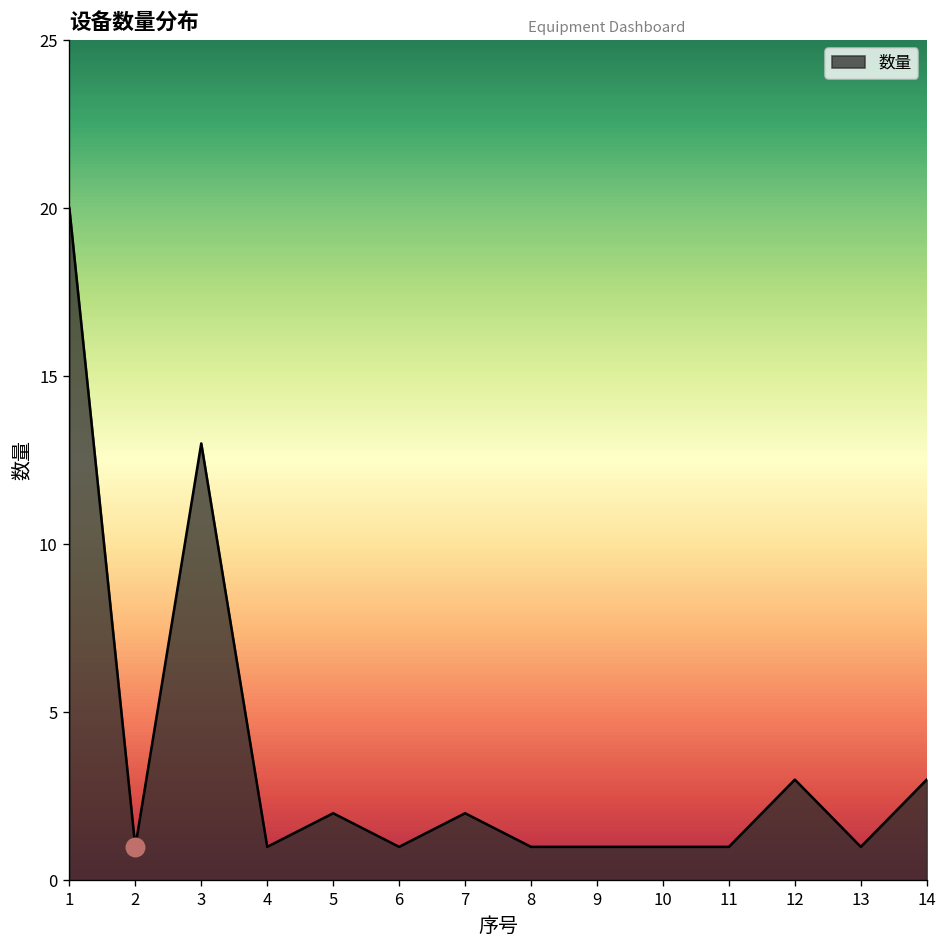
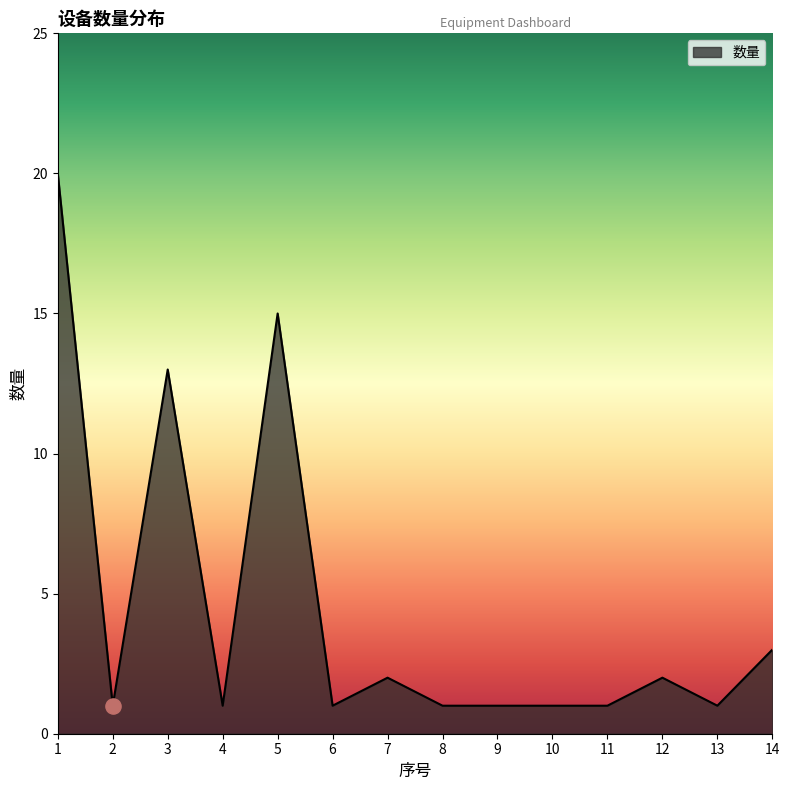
数量, 5: 2 -> 15
数量, 12: 3 -> 2
